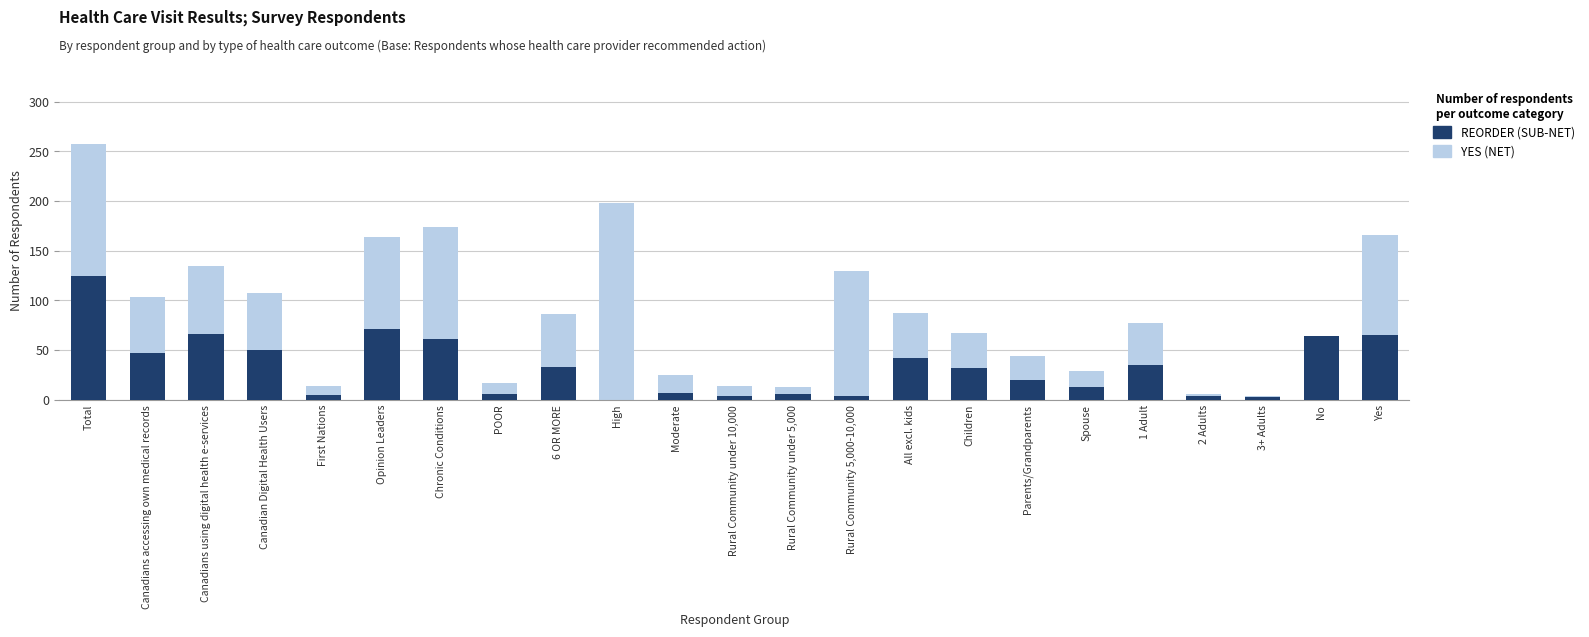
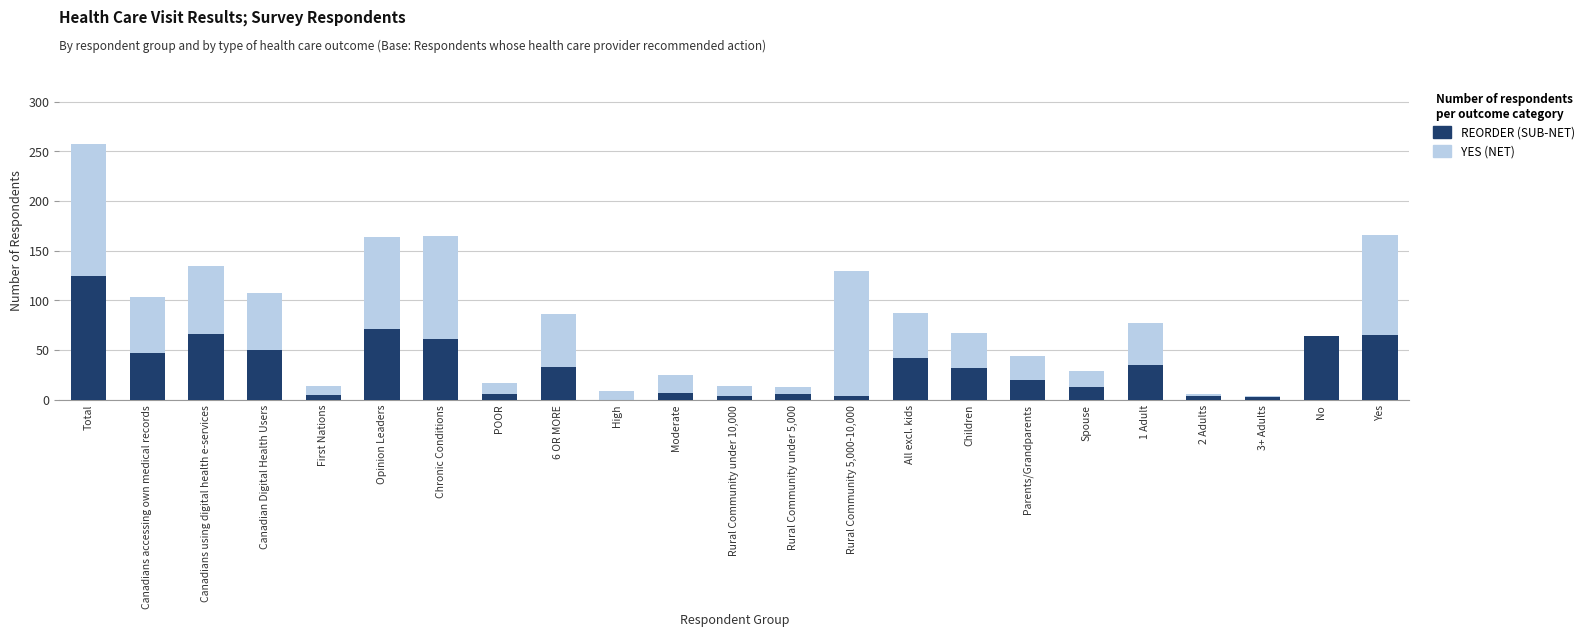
YES (NET), Chronic Conditions: 174 -> 165
YES (NET), High: 200 -> 10
